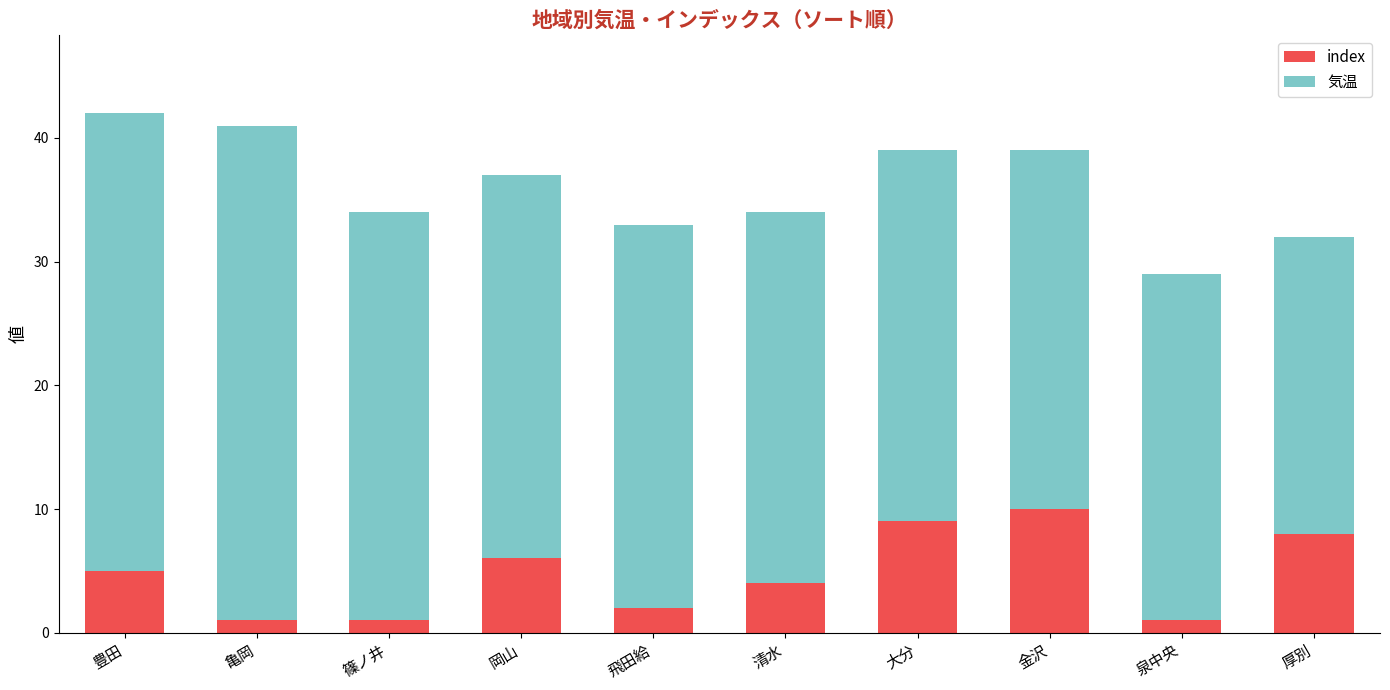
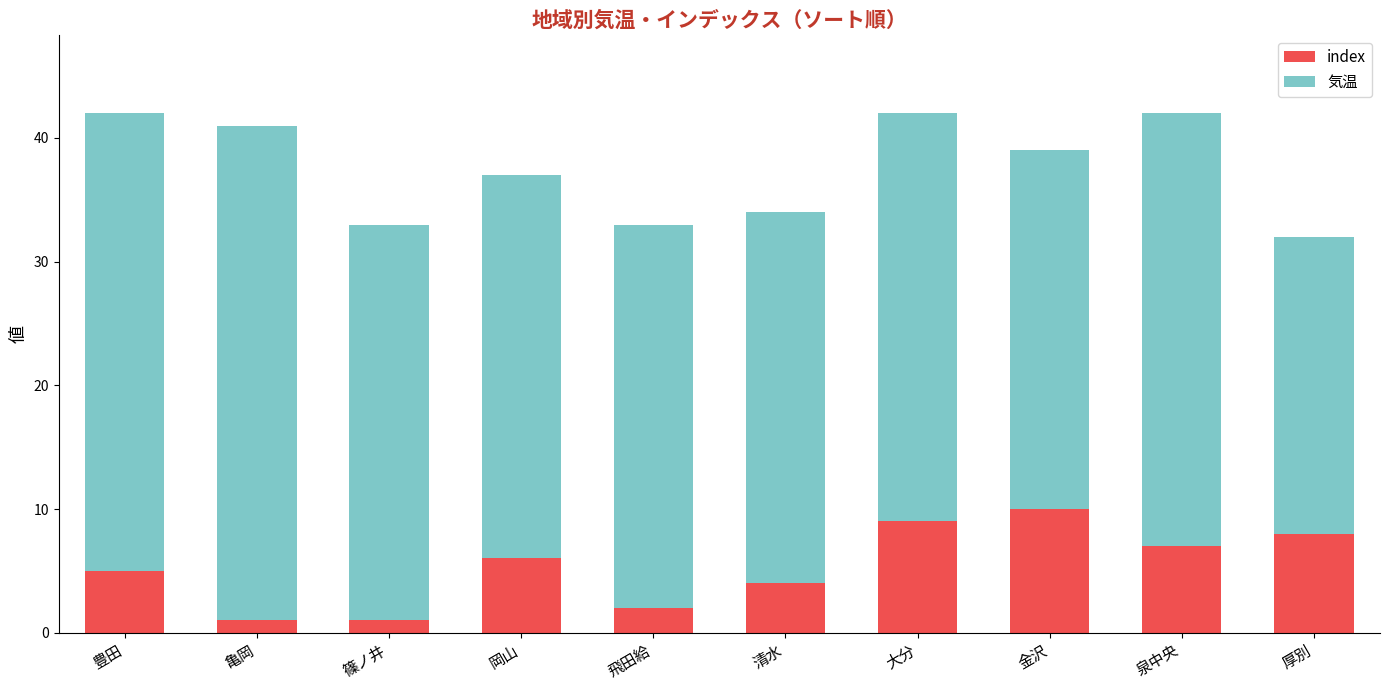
気温, 篠ノ井: 33 -> 32
気温, 大分: 30 -> 33
index, 泉中央: 1 -> 7
気温, 泉中央: 28 -> 35
